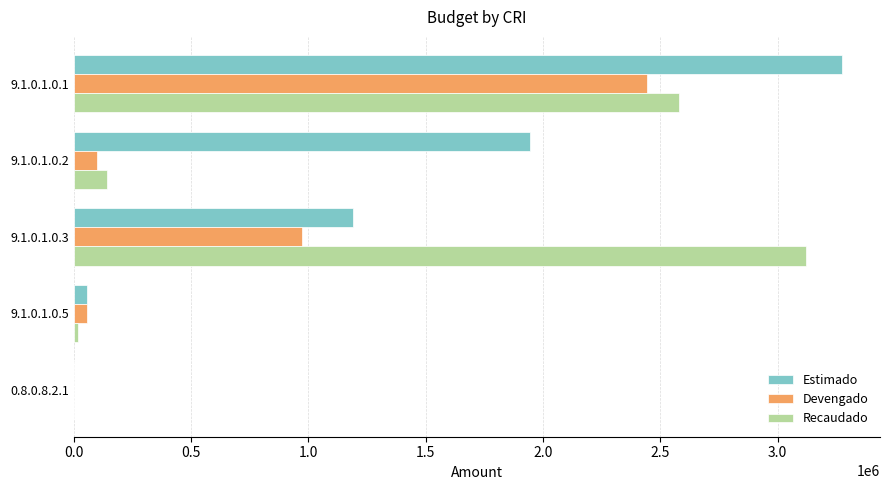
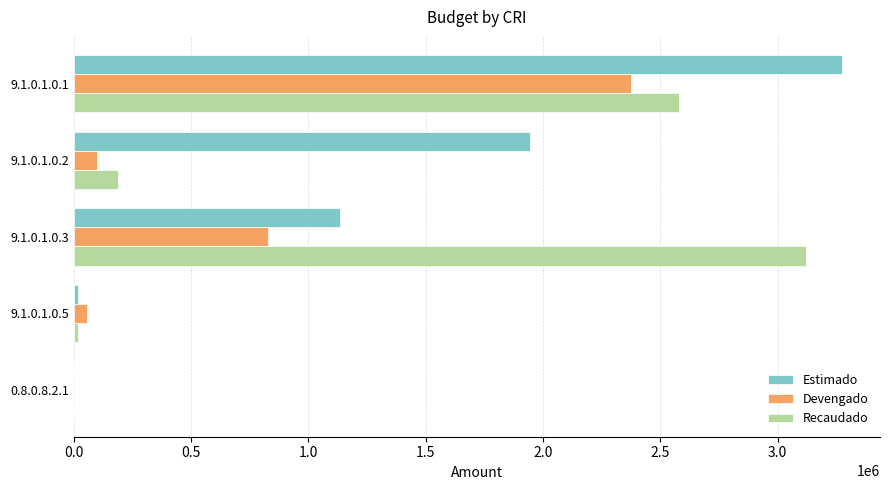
Devengado, 9.1.0.1.0.1: 2440000 -> 2380000
Recaudado, 9.1.0.1.0.2: 140000 -> 190000
Estimado, 9.1.0.1.0.3: 1190000 -> 1140000
Devengado, 9.1.0.1.0.3: 970000 -> 830000
Estimado, 9.1.0.1.0.5: 60000 -> 20000
